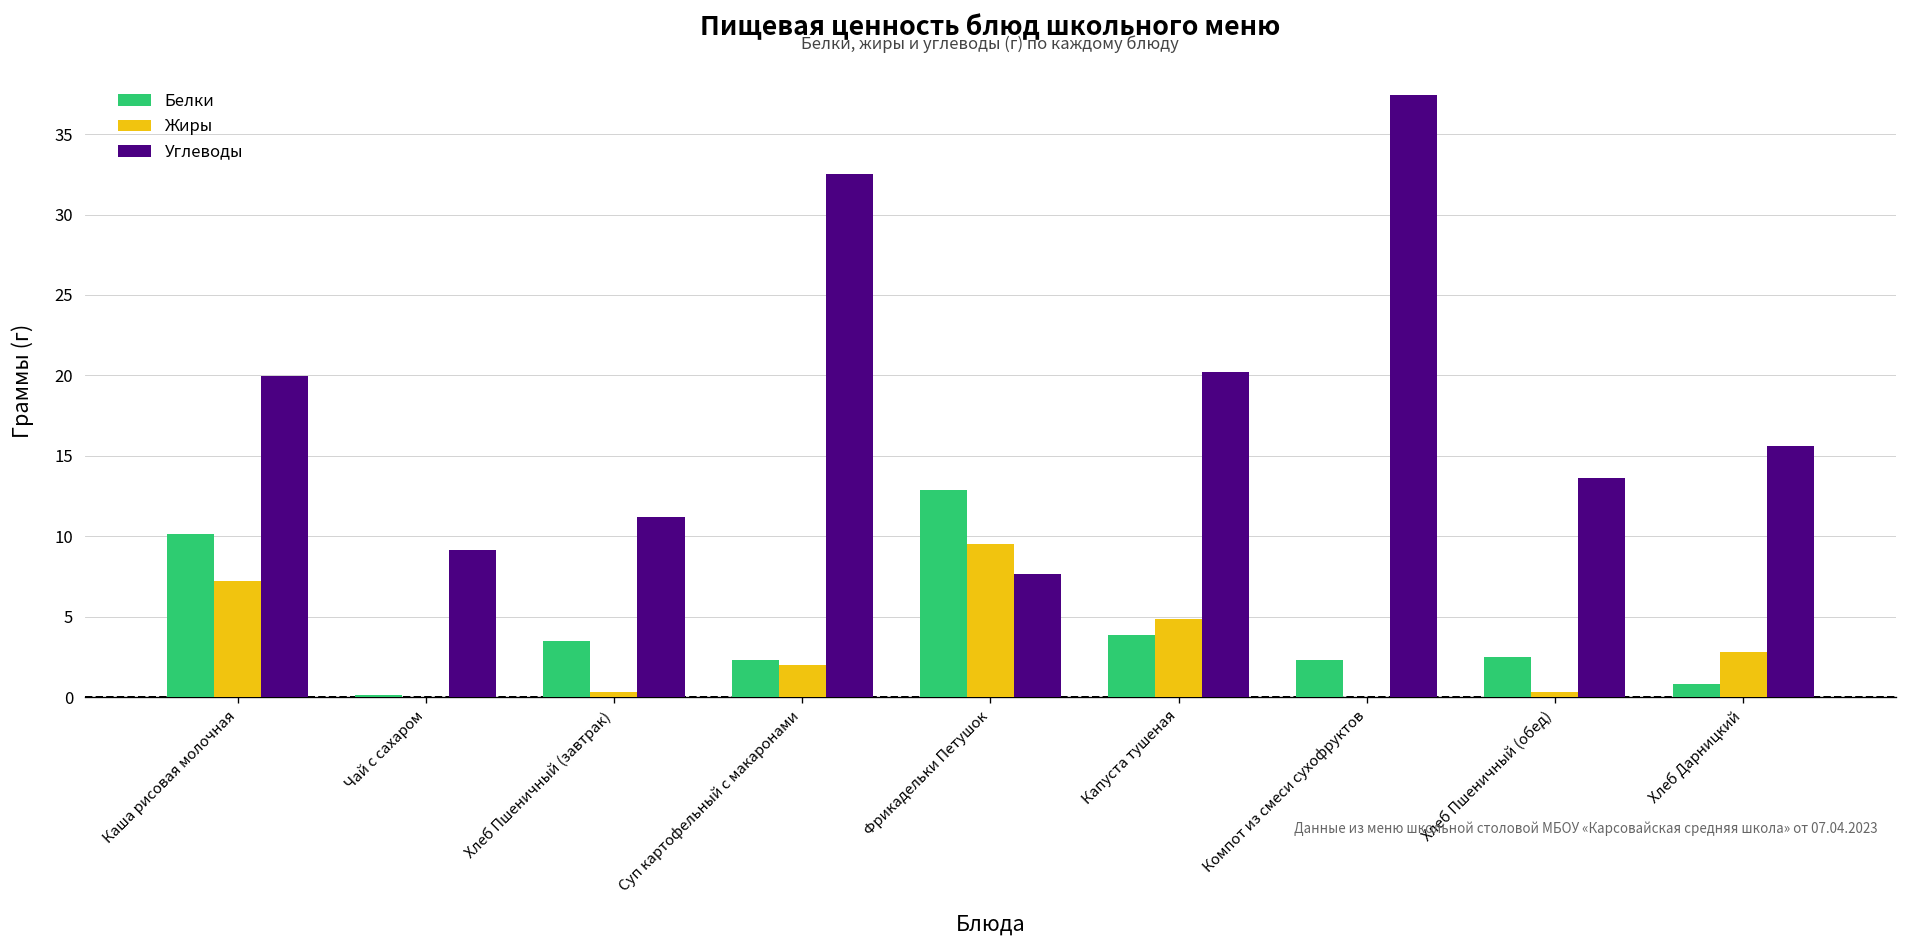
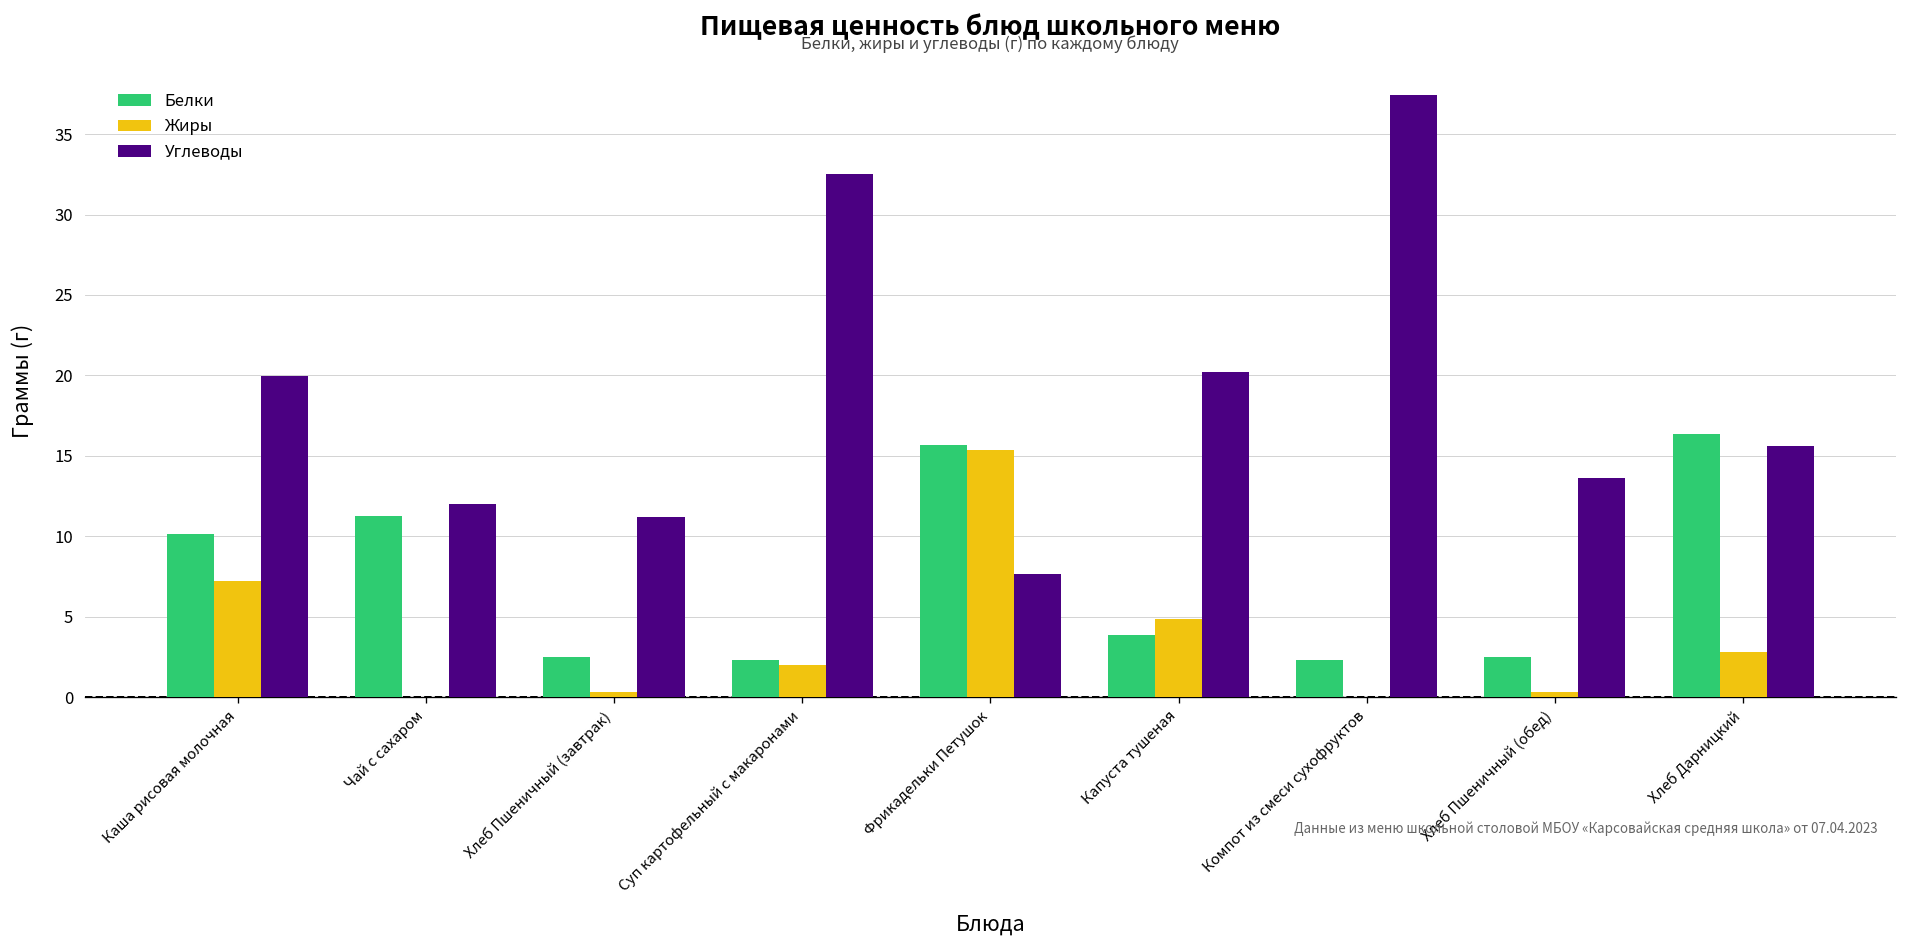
Белки, Чай с сахаром: 0.1 -> 11.3
Углеводы, Чай с сахаром: 9.2 -> 12.0
Белки, Хлеб Пшеничный (завтрак): 3.5 -> 2.5
Белки, Фрикадельки Петушок: 12.9 -> 15.7
Жиры, Фрикадельки Петушок: 9.5 -> 15.4
Белки, Хлеб Дарницкий: 0.8 -> 16.4
